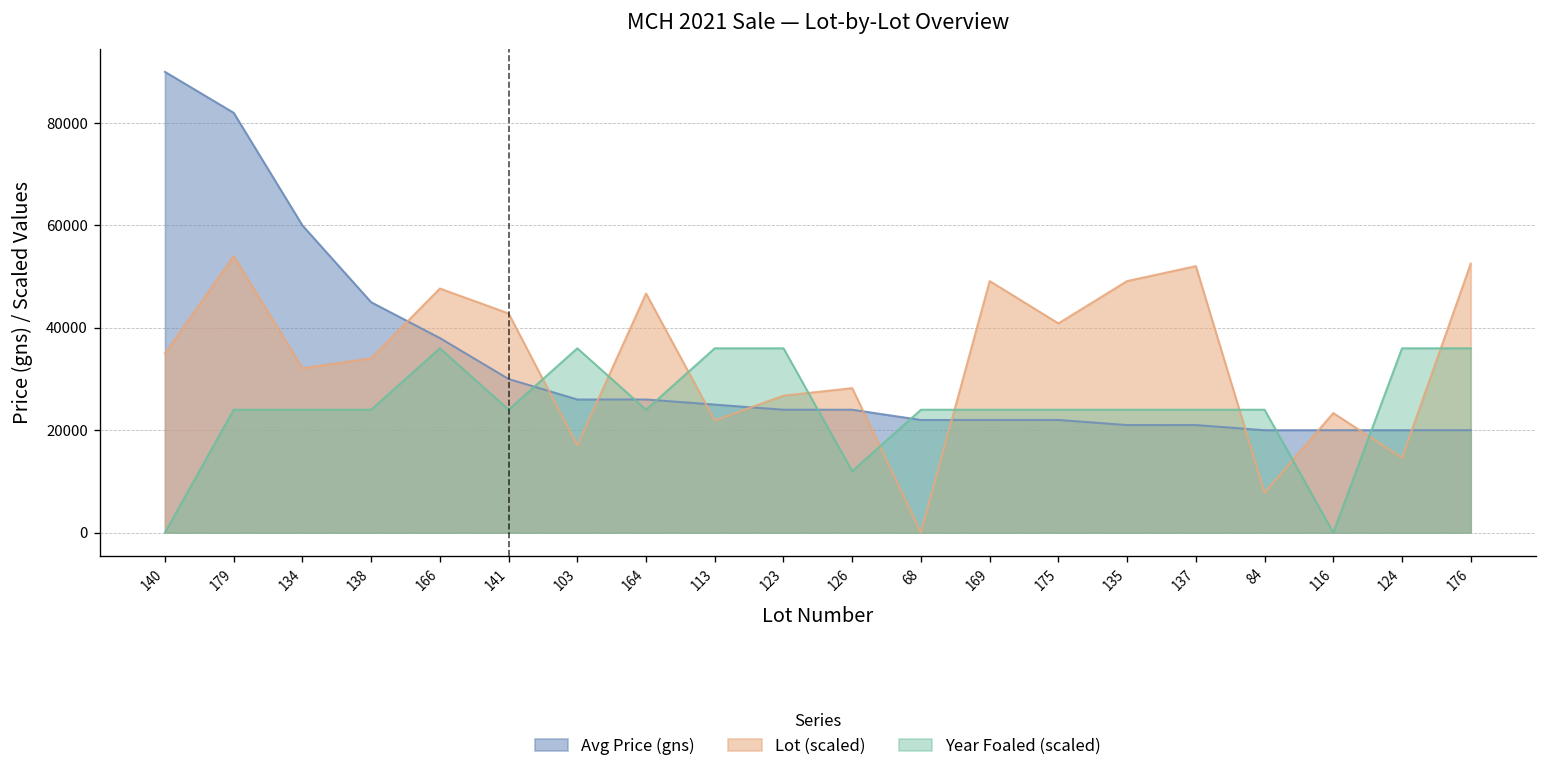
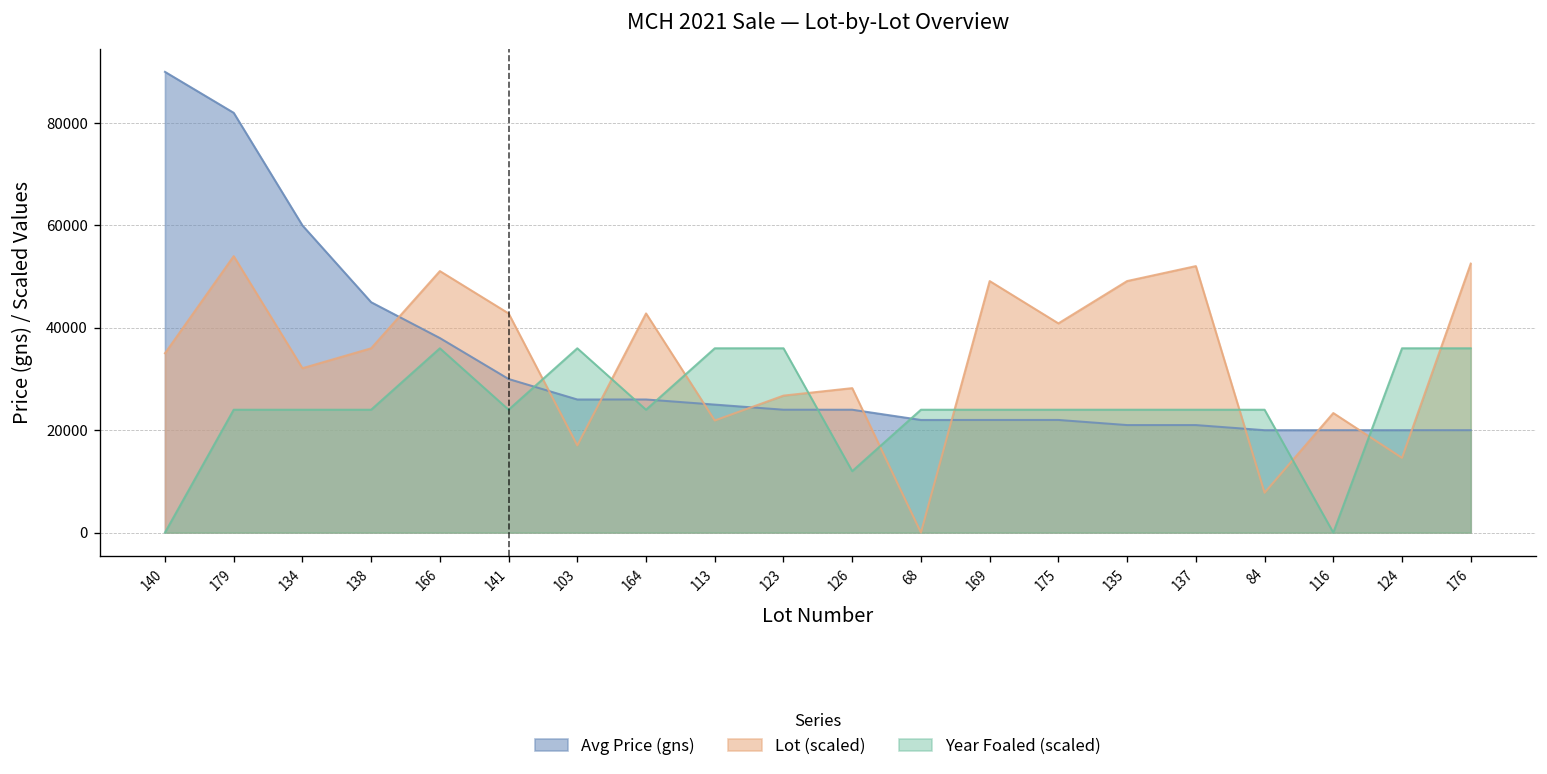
Lot (scaled), 138: 34000 -> 36000
Lot (scaled), 166: 48000 -> 51000
Lot (scaled), 164: 47000 -> 43000
